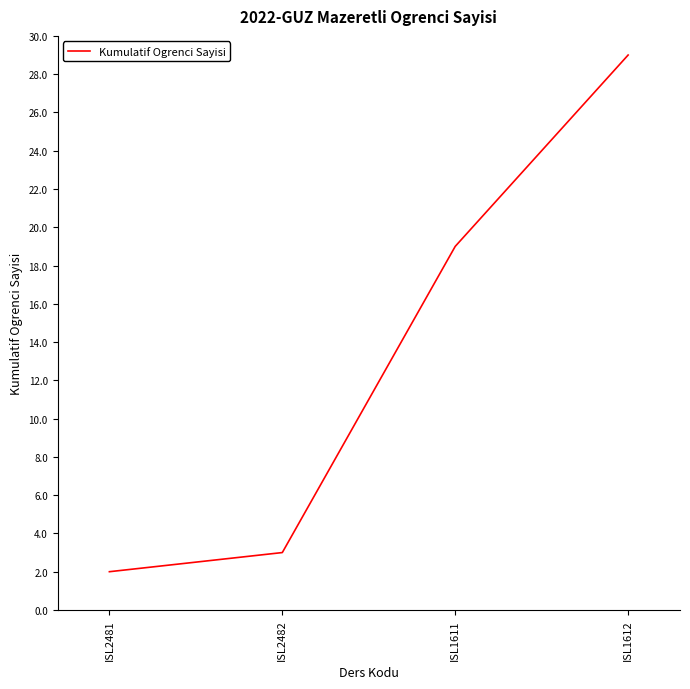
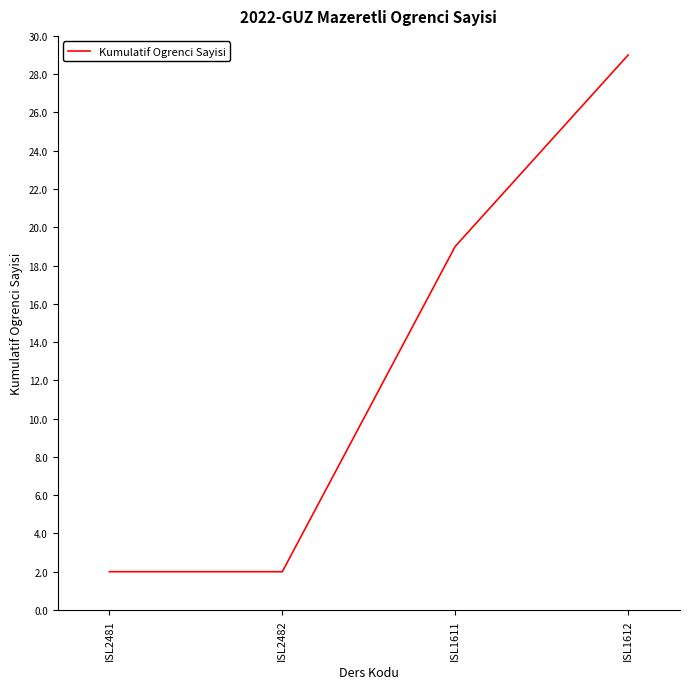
ISL2482: 3 -> 2
